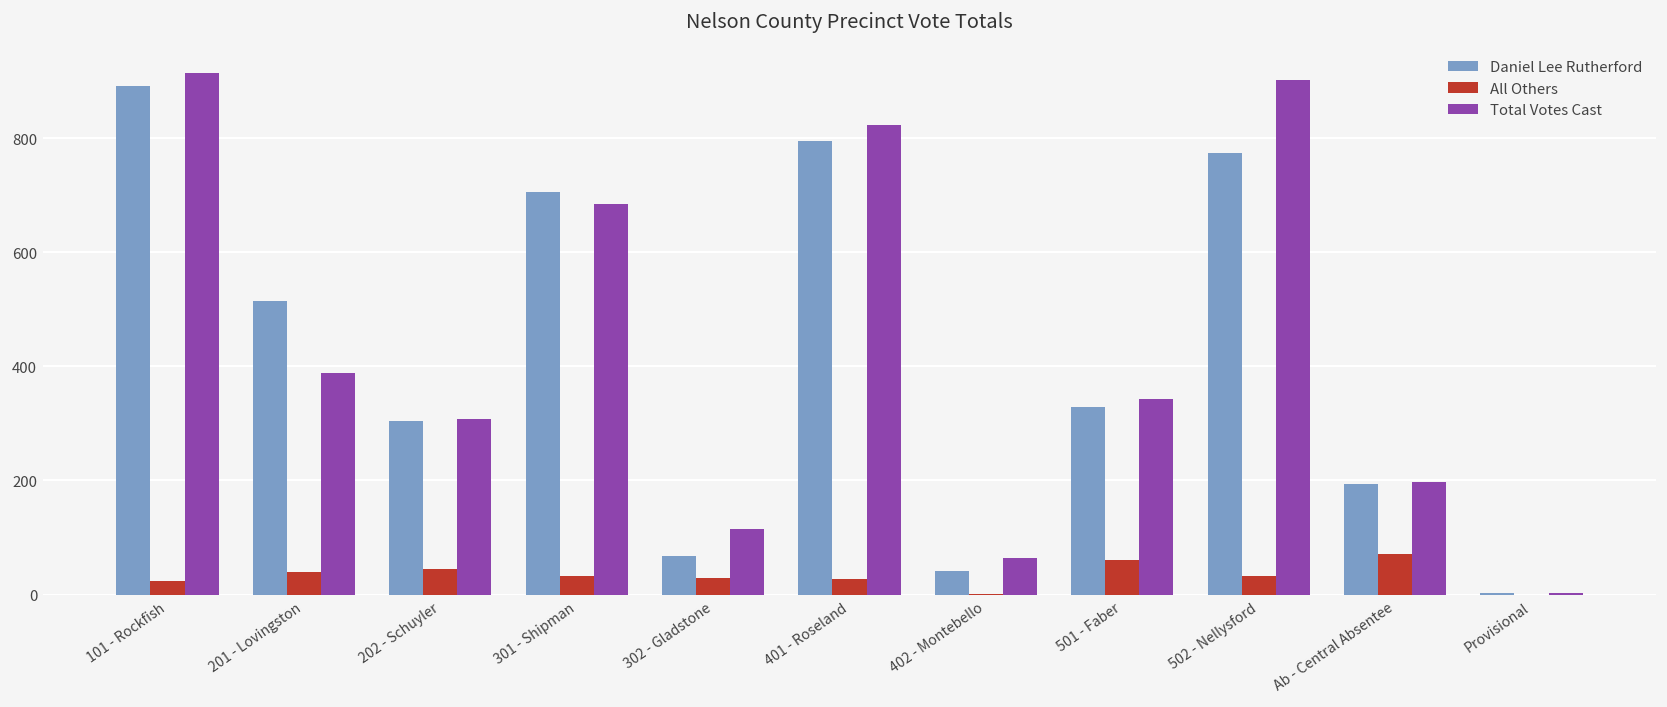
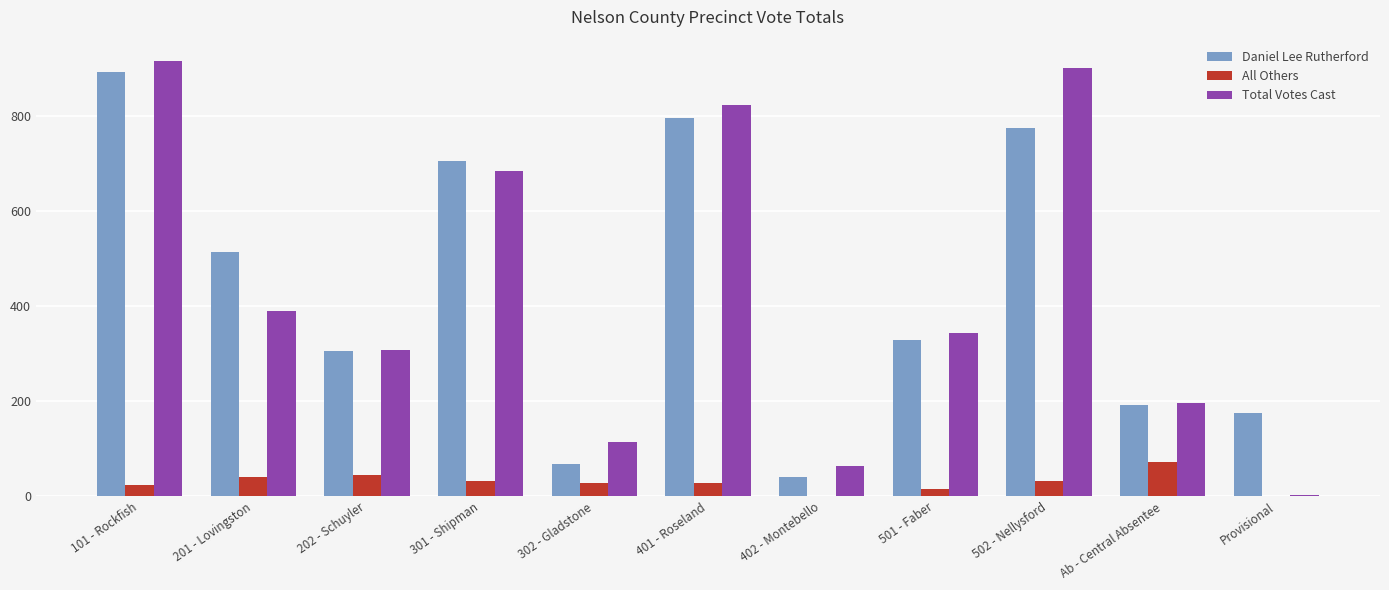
All Others, 501 - Faber: 60 -> 20
Daniel Lee Rutherford, Provisional: 0 -> 180
